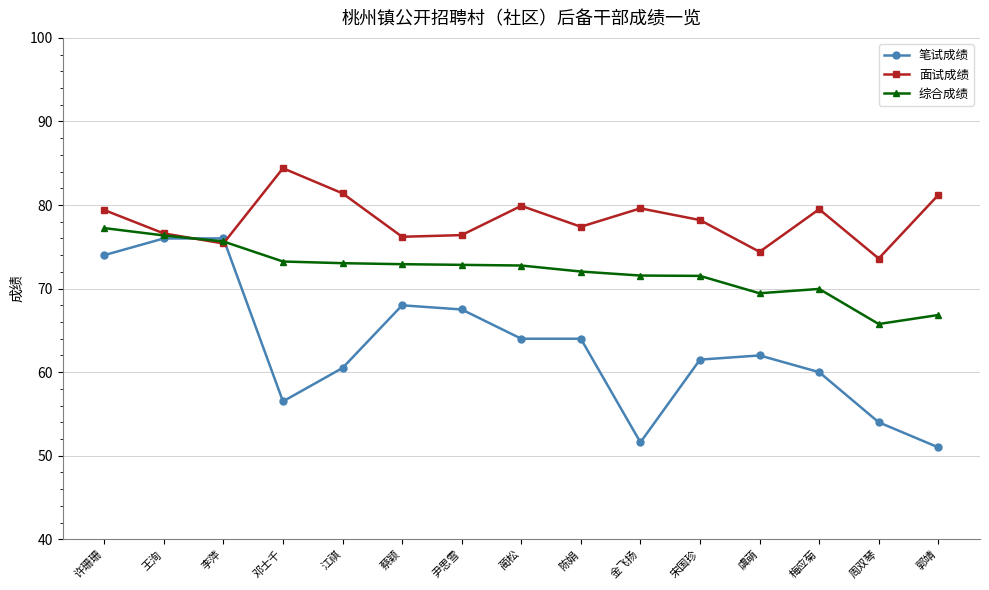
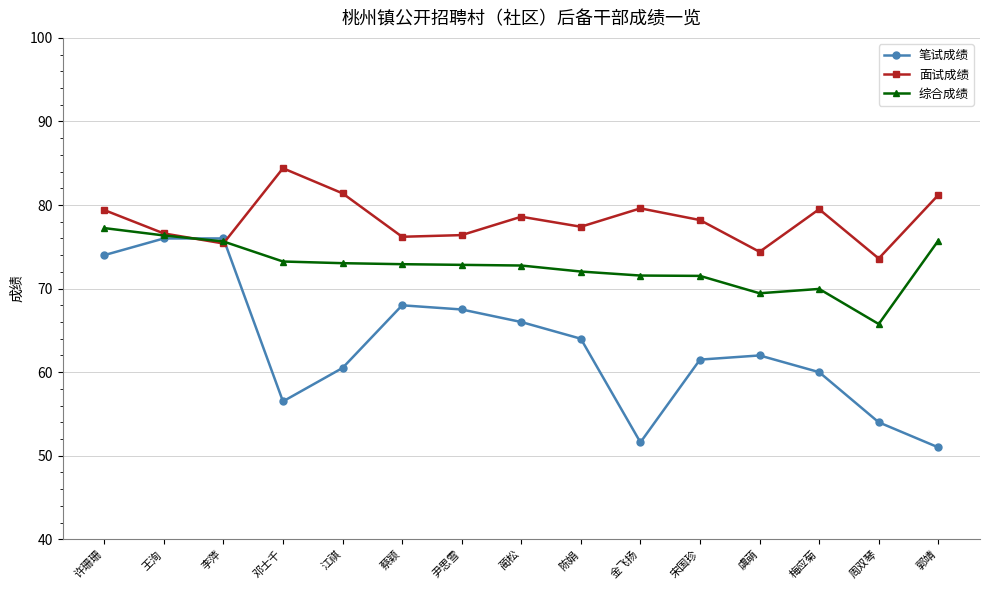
笔试成绩, 蔺松: 64 -> 66
面试成绩, 蔺松: 80 -> 79
综合成绩, 郭靖: 67 -> 76
